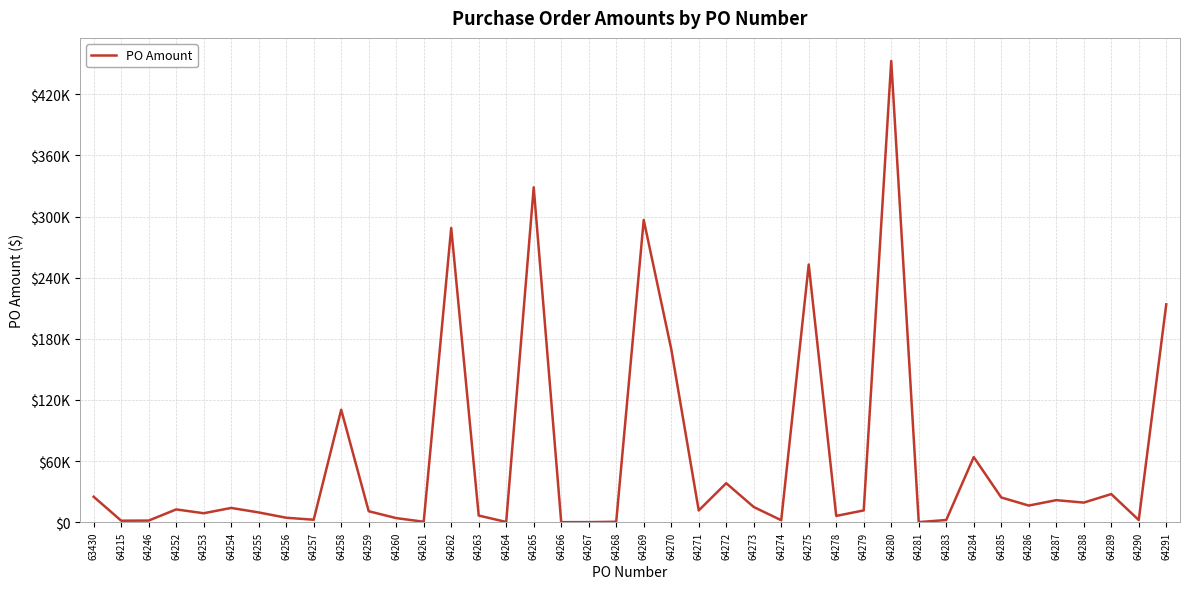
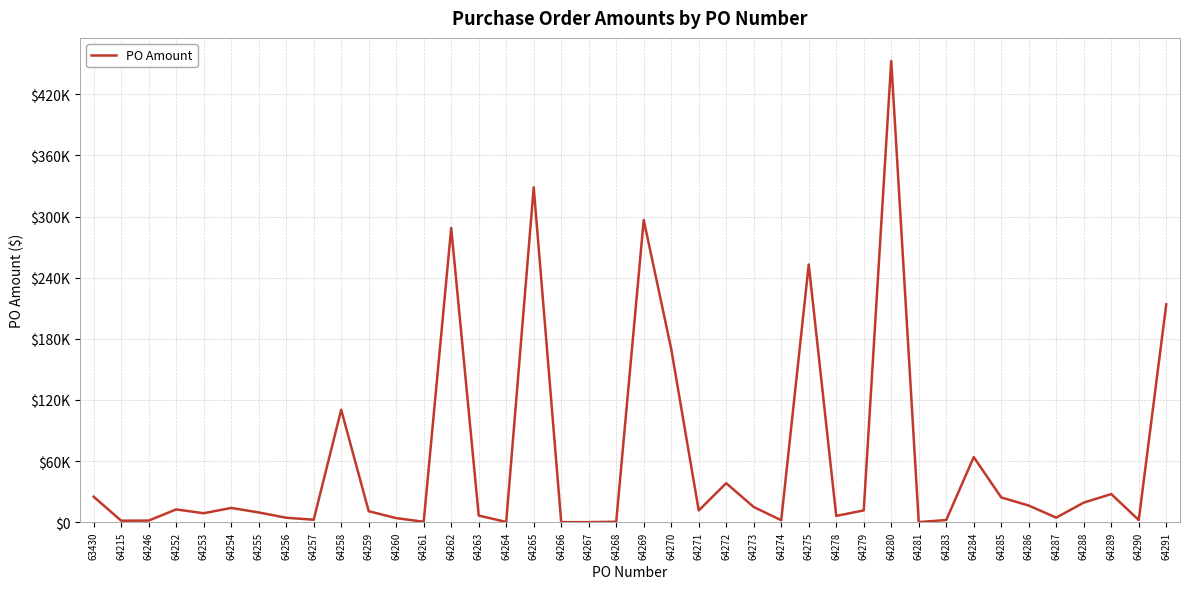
64287: $22000 -> $4000
